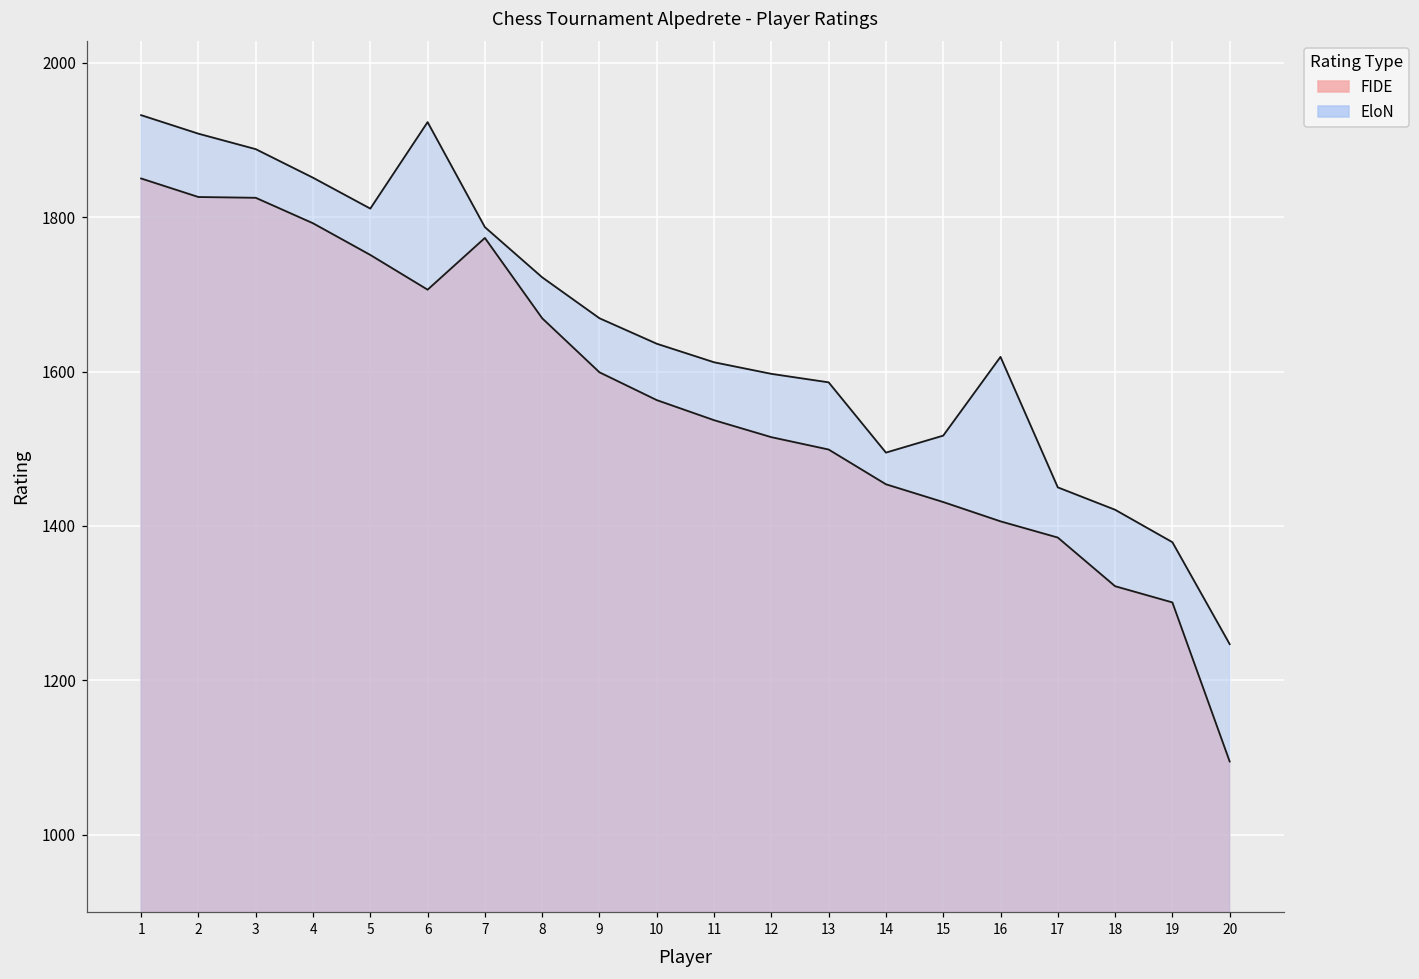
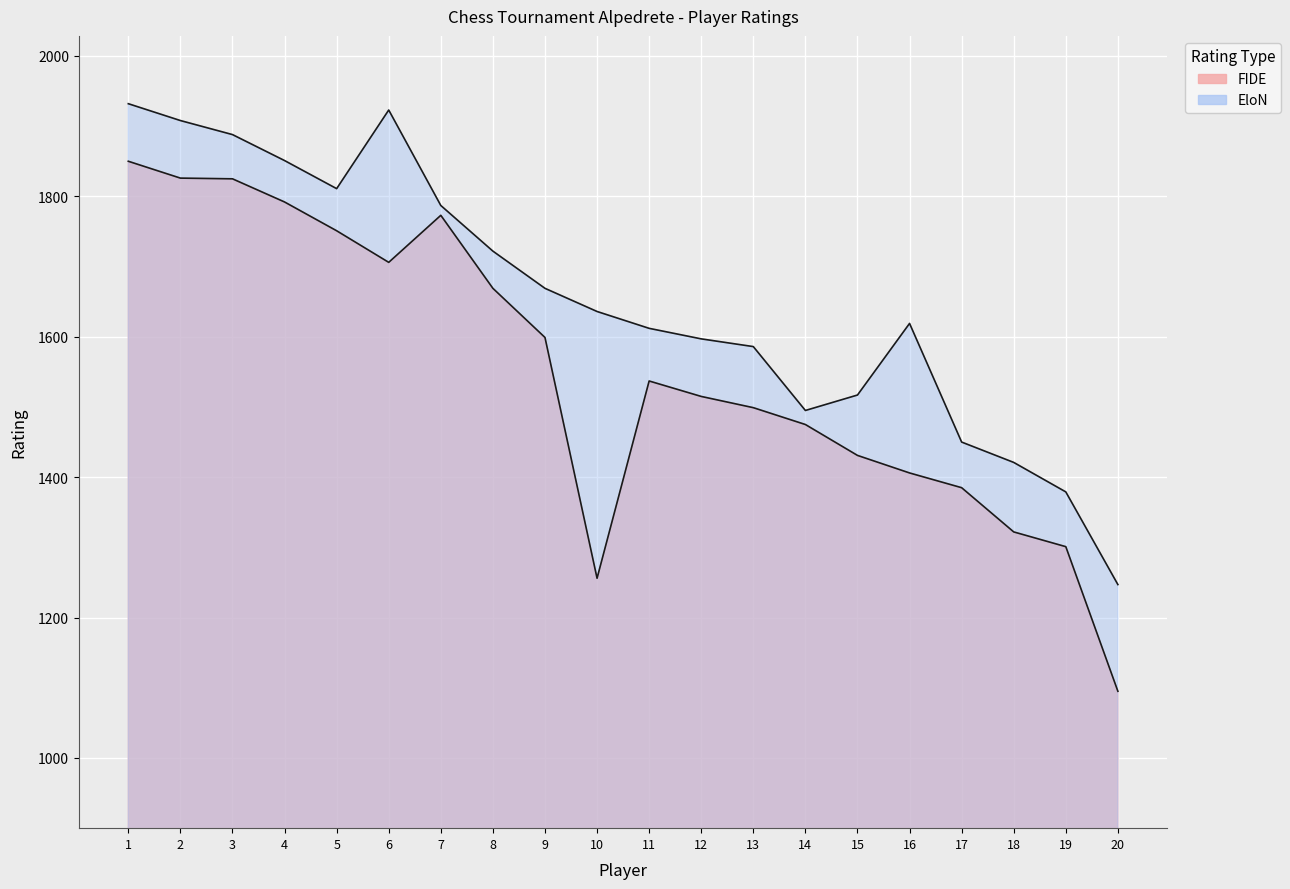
FIDE, 10: 1560 -> 1260
FIDE, 14: 1450 -> 1480
